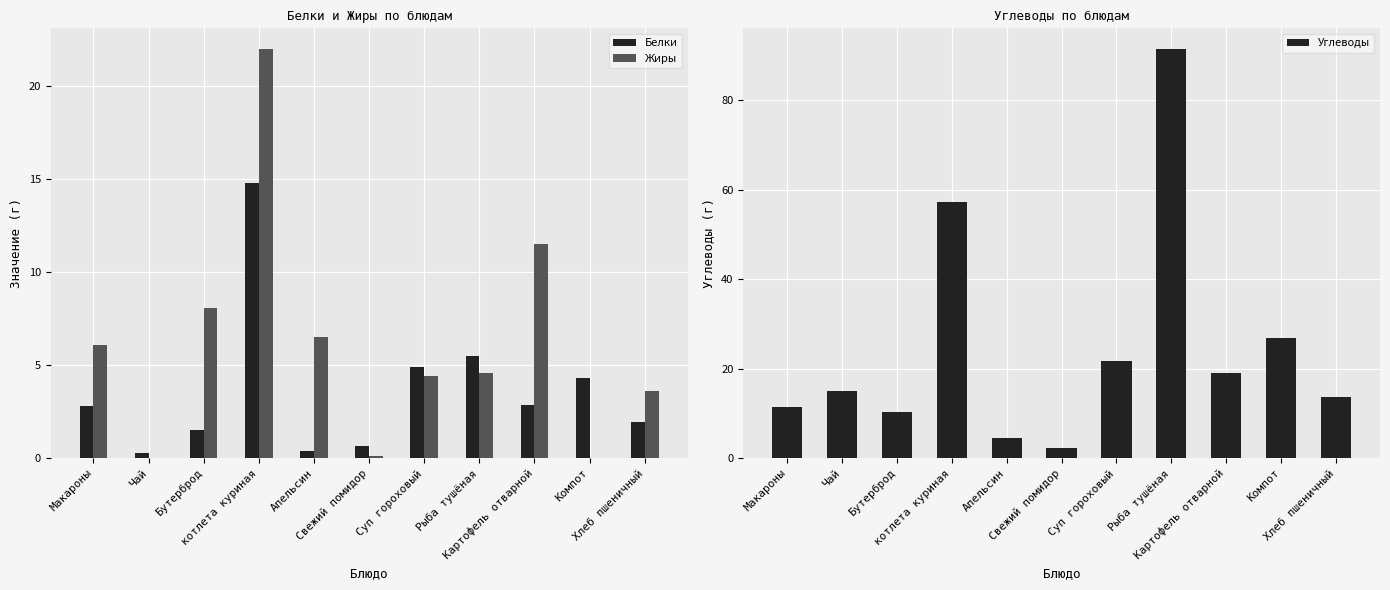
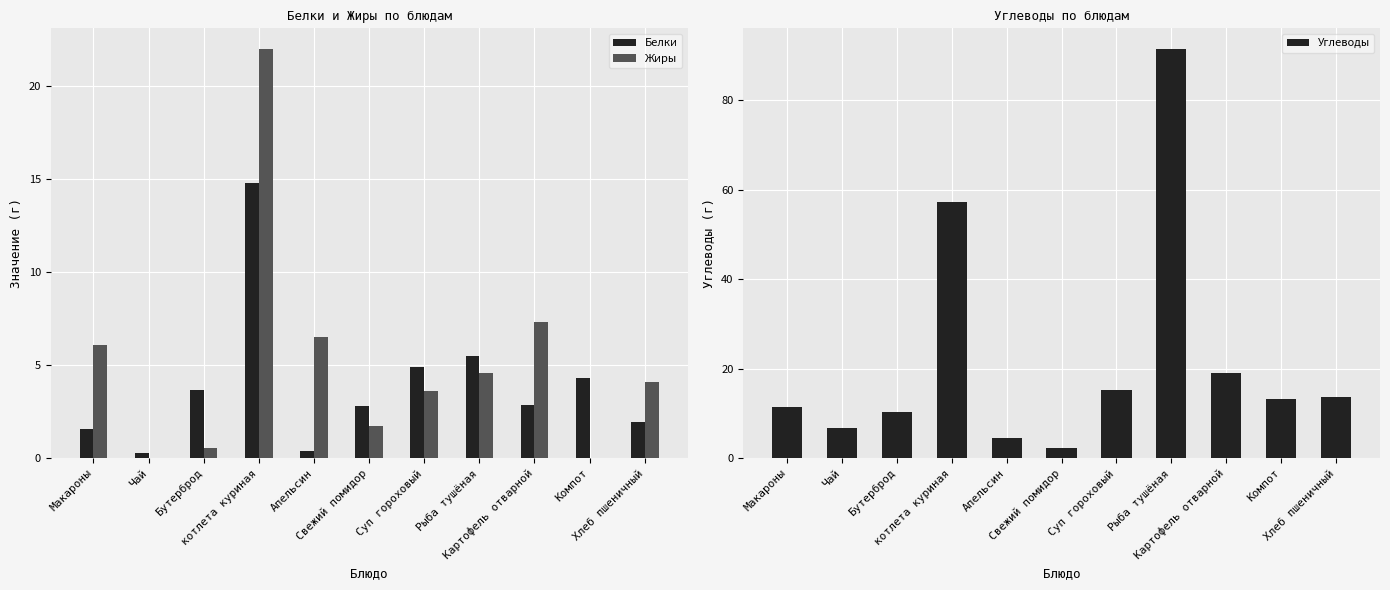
Белки и Жиры по блюдам, Белки, Макароны: 2.8 -> 1.6
Белки и Жиры по блюдам, Белки, Бутерброд: 1.5 -> 3.7
Белки и Жиры по блюдам, Жиры, Бутерброд: 8.1 -> 0.6
Белки и Жиры по блюдам, Белки, Свежий помидор: 0.7 -> 2.8
Белки и Жиры по блюдам, Жиры, Свежий помидор: 0.1 -> 1.8
Белки и Жиры по блюдам, Жиры, Суп гороховый: 4.4 -> 3.6
Белки и Жиры по блюдам, Жиры, Картофель отварной: 11.5 -> 7.4
Белки и Жиры по блюдам, Жиры, Хлеб пшеничный: 3.6 -> 4.1
Углеводы по блюдам, Чай: 15 -> 7
Углеводы по блюдам, Суп гороховый: 22 -> 15
Углеводы по блюдам, Компот: 27 -> 13
